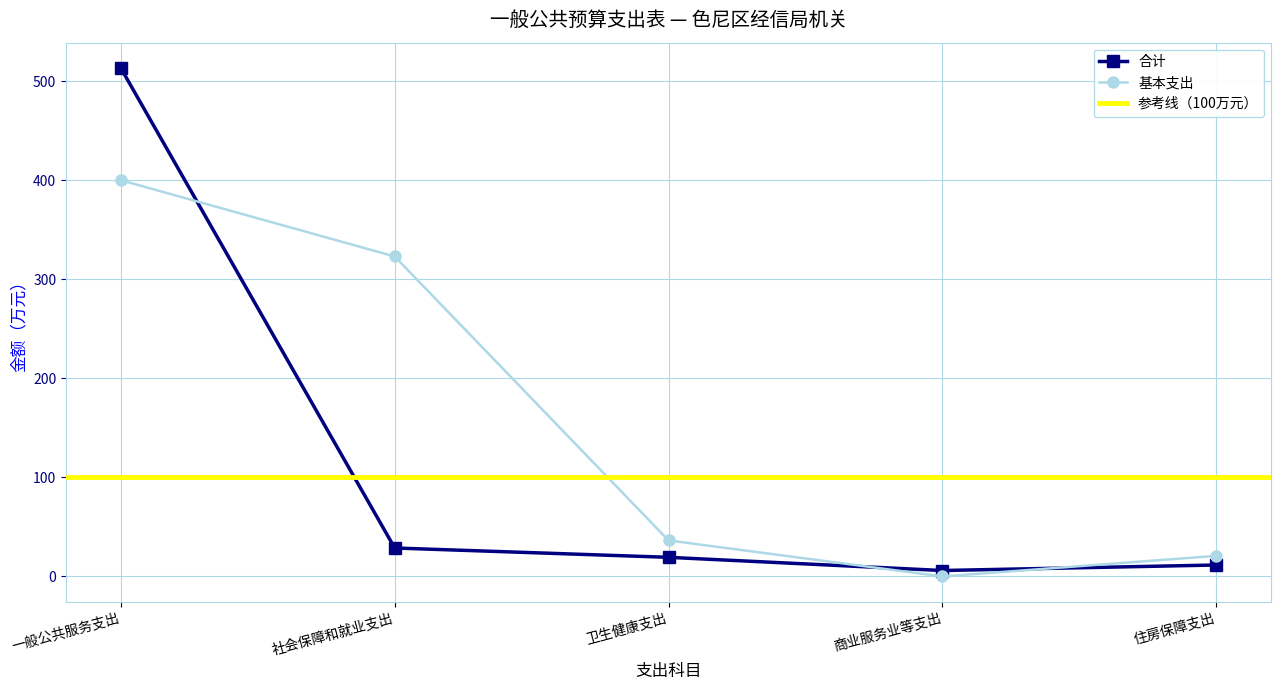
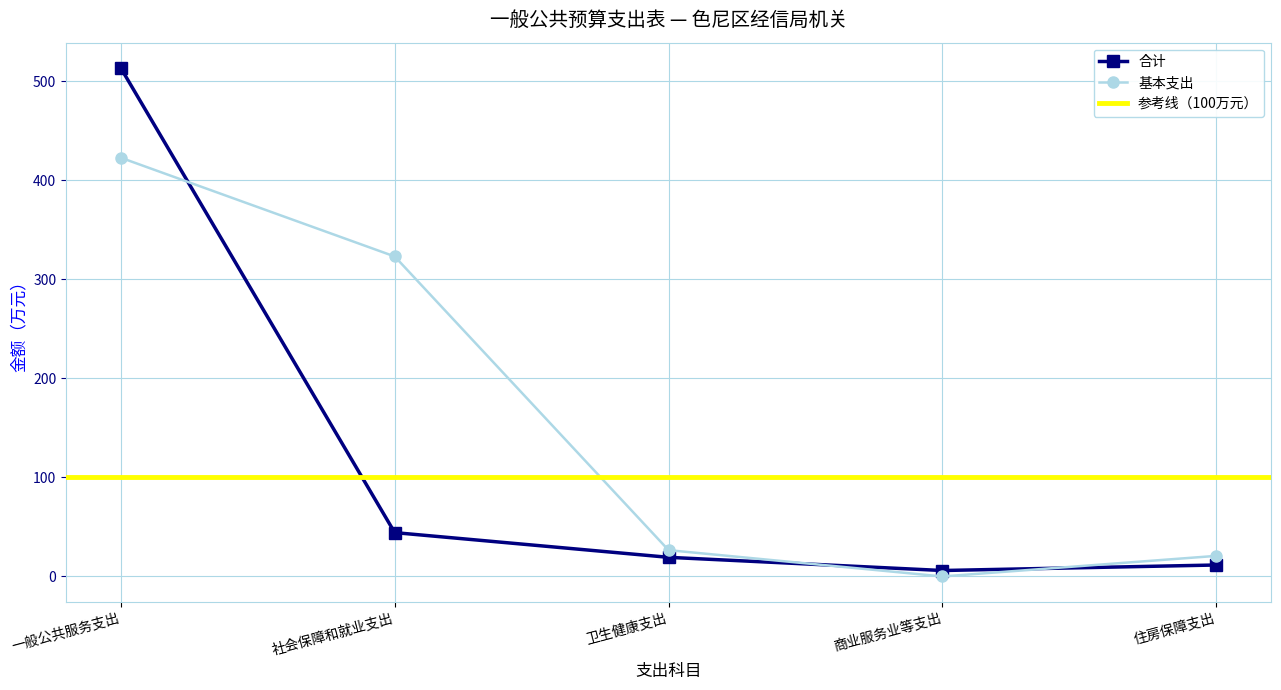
基本支出, 一般公共服务支出: 400 -> 420
合计, 社会保障和就业支出: 30 -> 40
基本支出, 卫生健康支出: 40 -> 30
